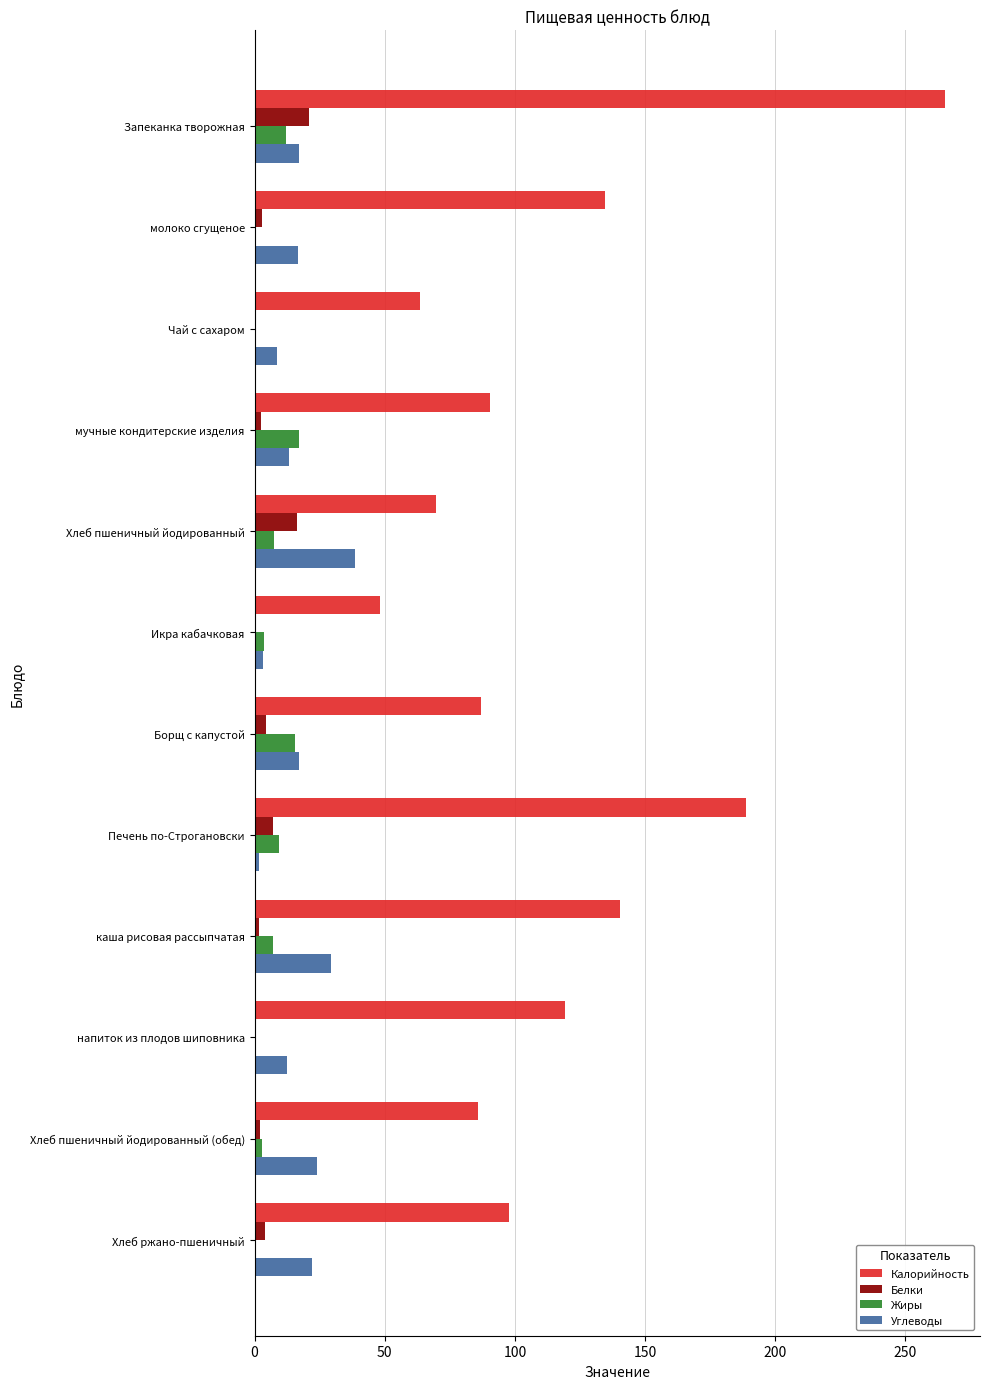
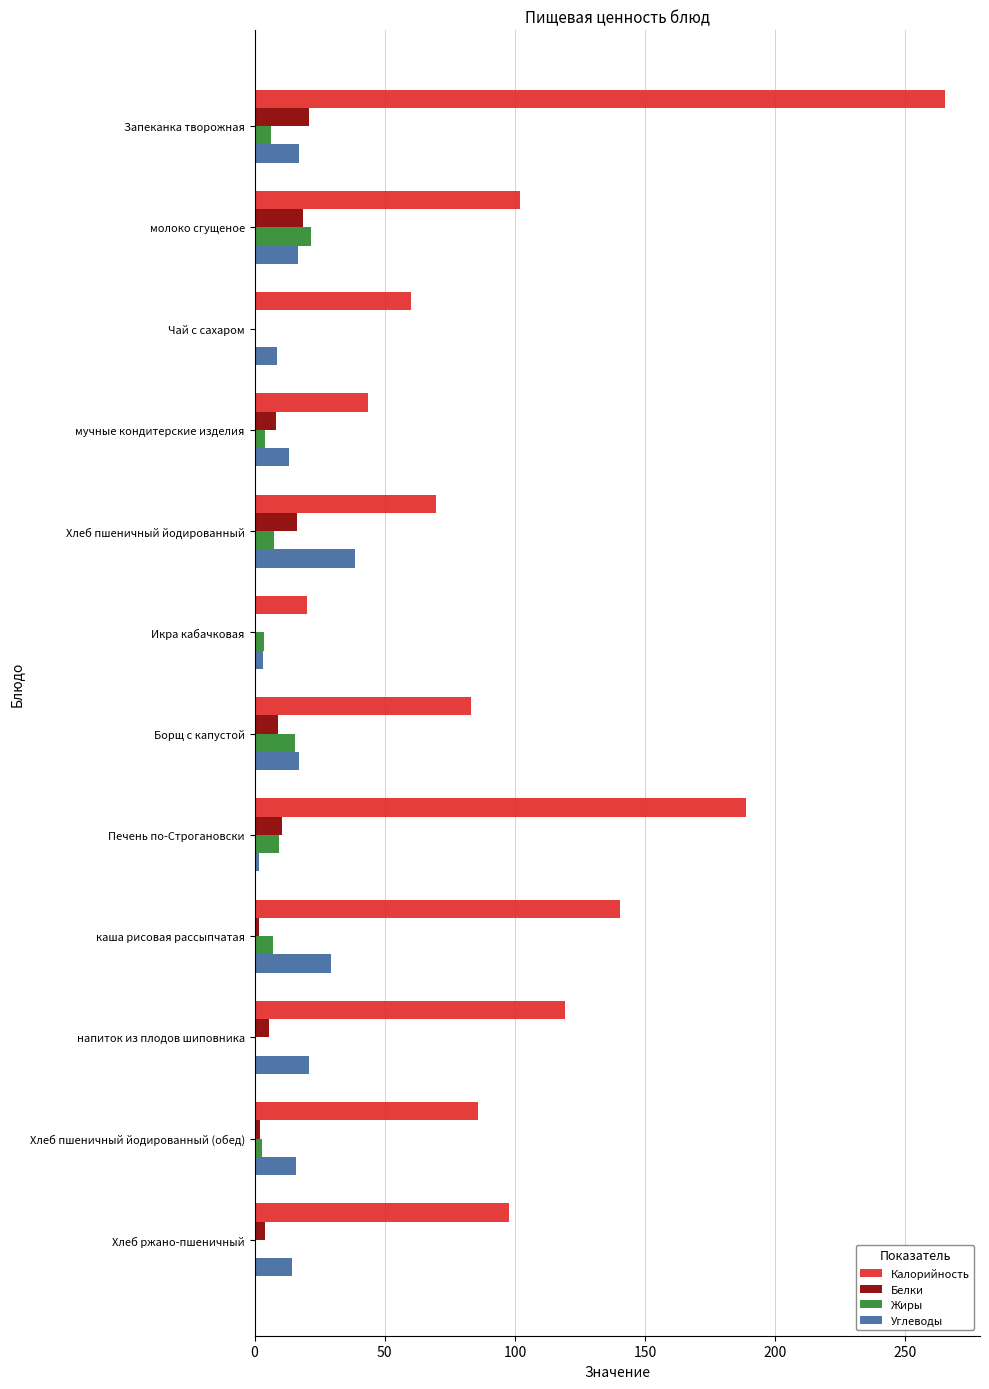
Жиры, Запеканка творожная: 12 -> 6
Калорийность, молоко сгущеное: 135 -> 102
Белки, молоко сгущеное: 3 -> 19
Жиры, молоко сгущеное: 0 -> 22
Калорийность, Чай с сахаром: 64 -> 60
Калорийность, мучные кондитерские изделия: 90 -> 43
Белки, мучные кондитерские изделия: 3 -> 8
Жиры, мучные кондитерские изделия: 17 -> 4
Калорийность, Икра кабачковая: 48 -> 20
Калорийность, Борщ с капустой: 87 -> 83
Белки, Борщ с капустой: 4 -> 9
Белки, Печень по-Строгановски: 7 -> 11
Белки, напиток из плодов шиповника: 0 -> 6
Углеводы, напиток из плодов шиповника: 13 -> 21
Углеводы, Хлеб пшеничный йодированный (обед): 24 -> 16
Углеводы, Хлеб ржано-пшеничный: 22 -> 15
